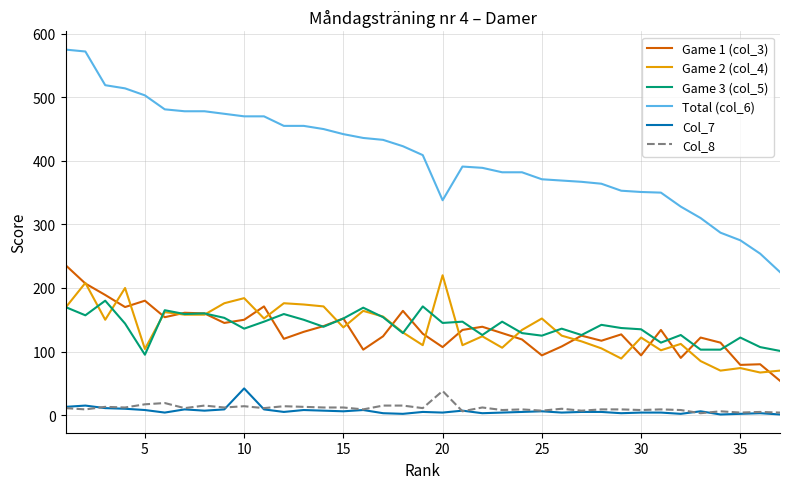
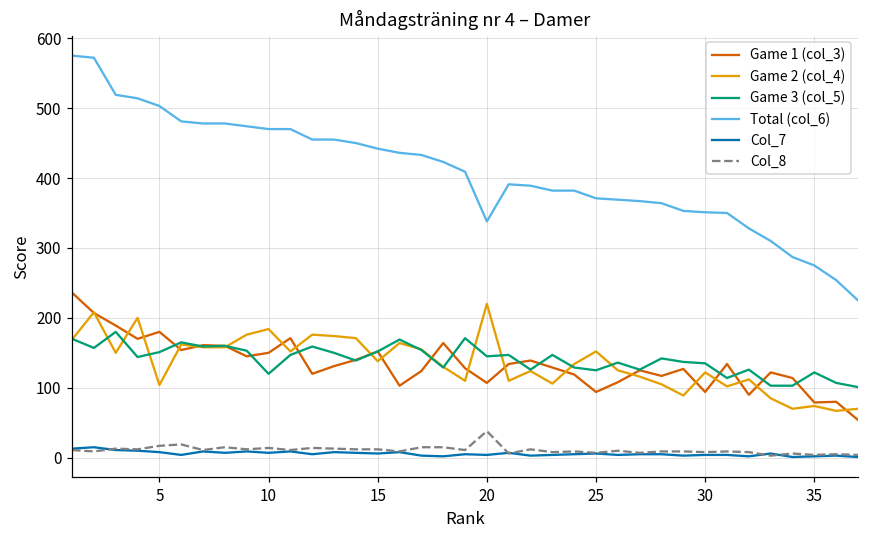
Game 3 (col_5), 5: 100 -> 150
Game 3 (col_5), 10: 140 -> 120
Col_7, 10: 40 -> 10
